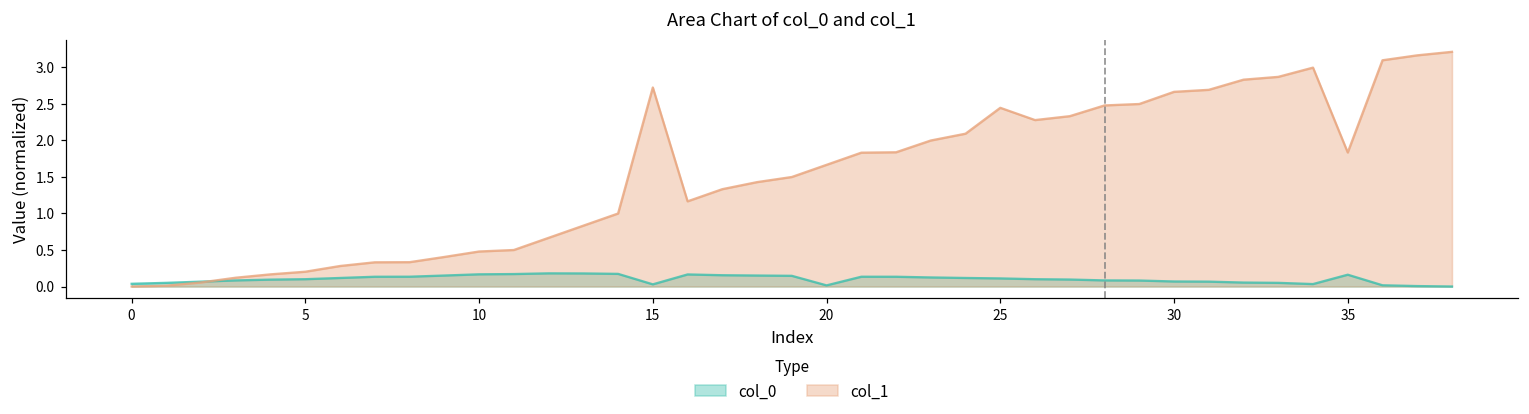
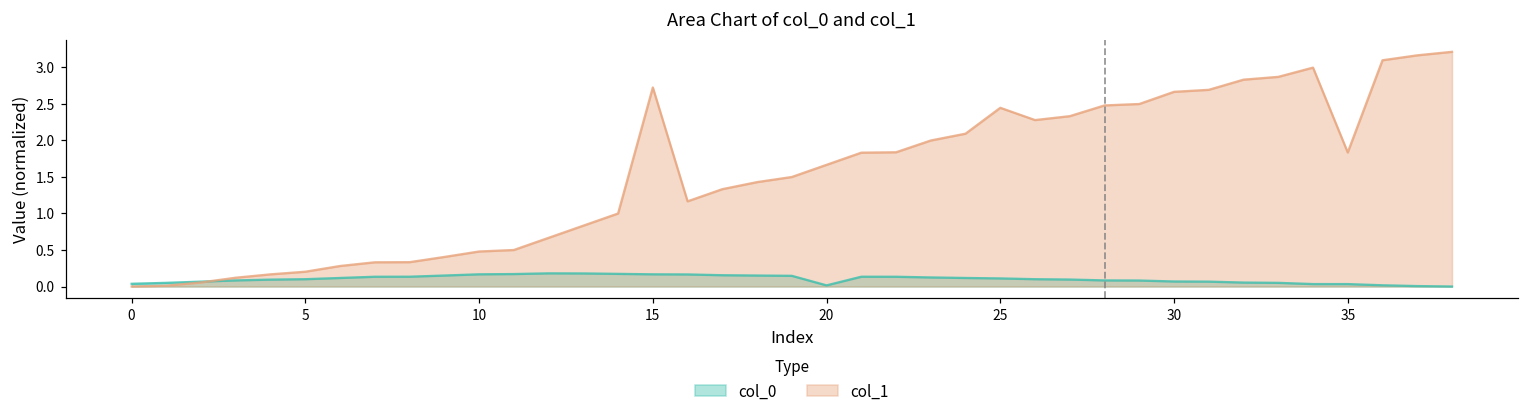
col_0, 15: 0.0 -> 0.2
col_0, 35: 0.2 -> 0.0
